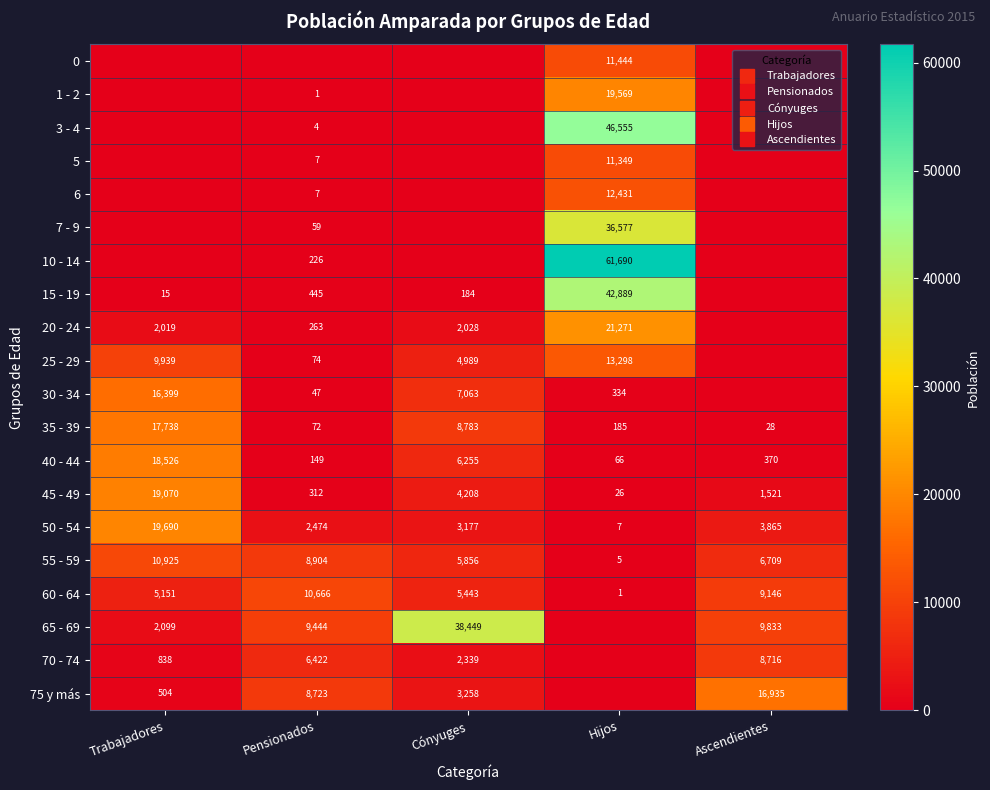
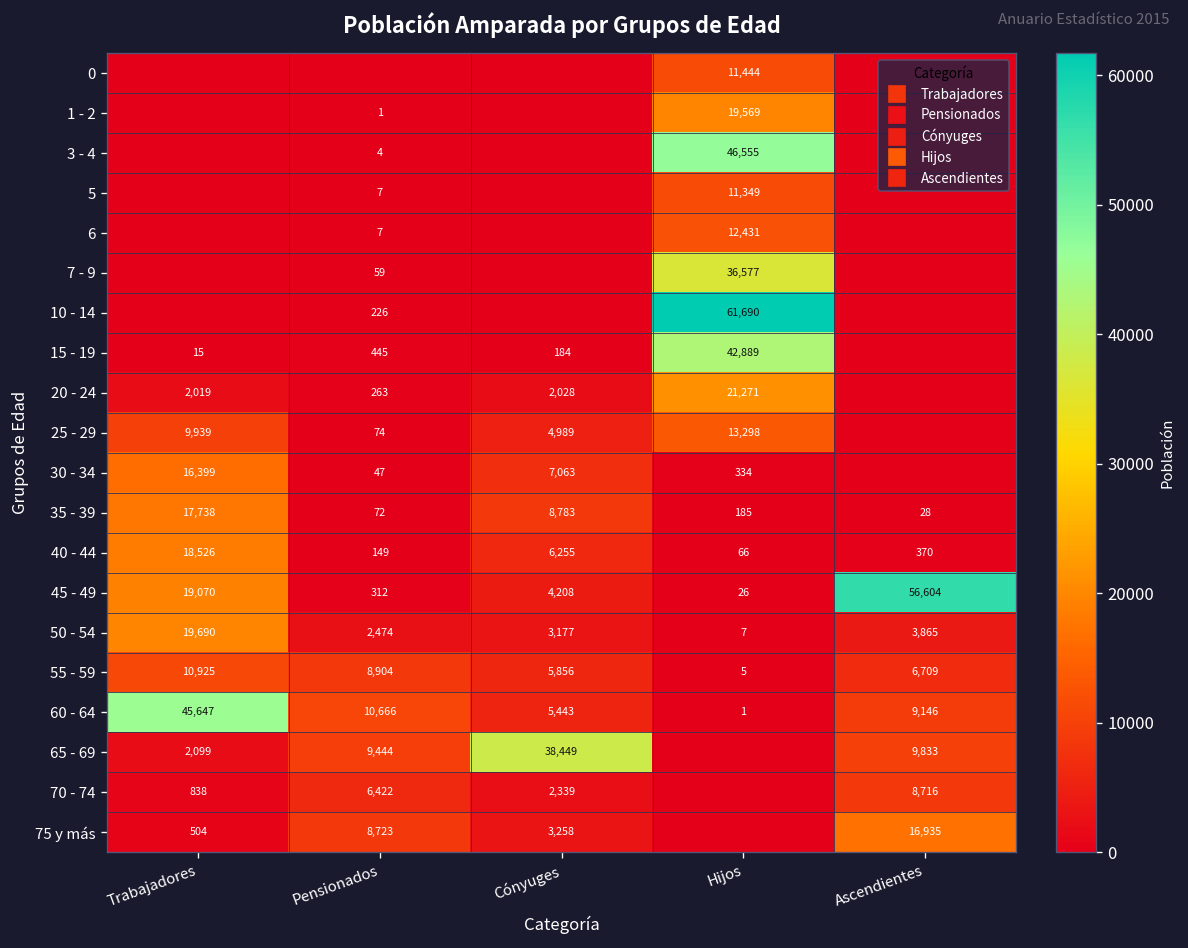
45 - 49, Ascendientes: 1,521 -> 56,604
60 - 64, Trabajadores: 5,151 -> 45,647
